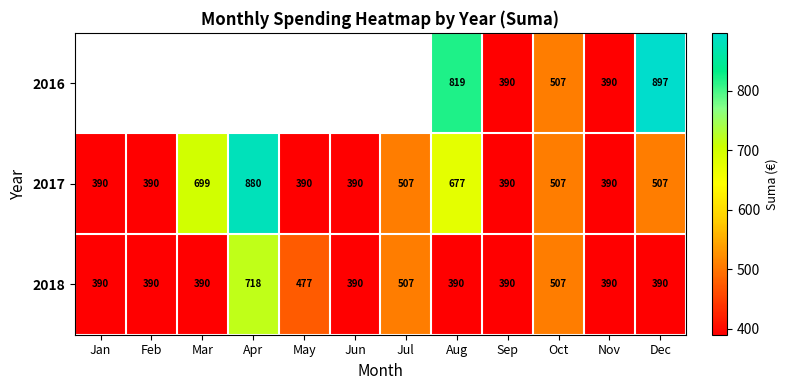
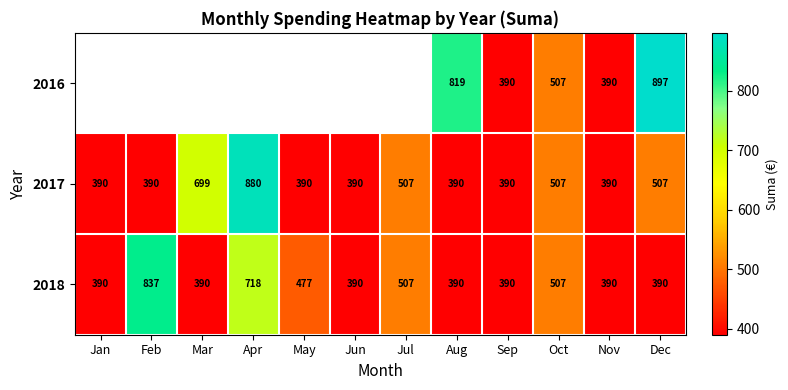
2017, Aug: 677 -> 390
2018, Feb: 390 -> 837
